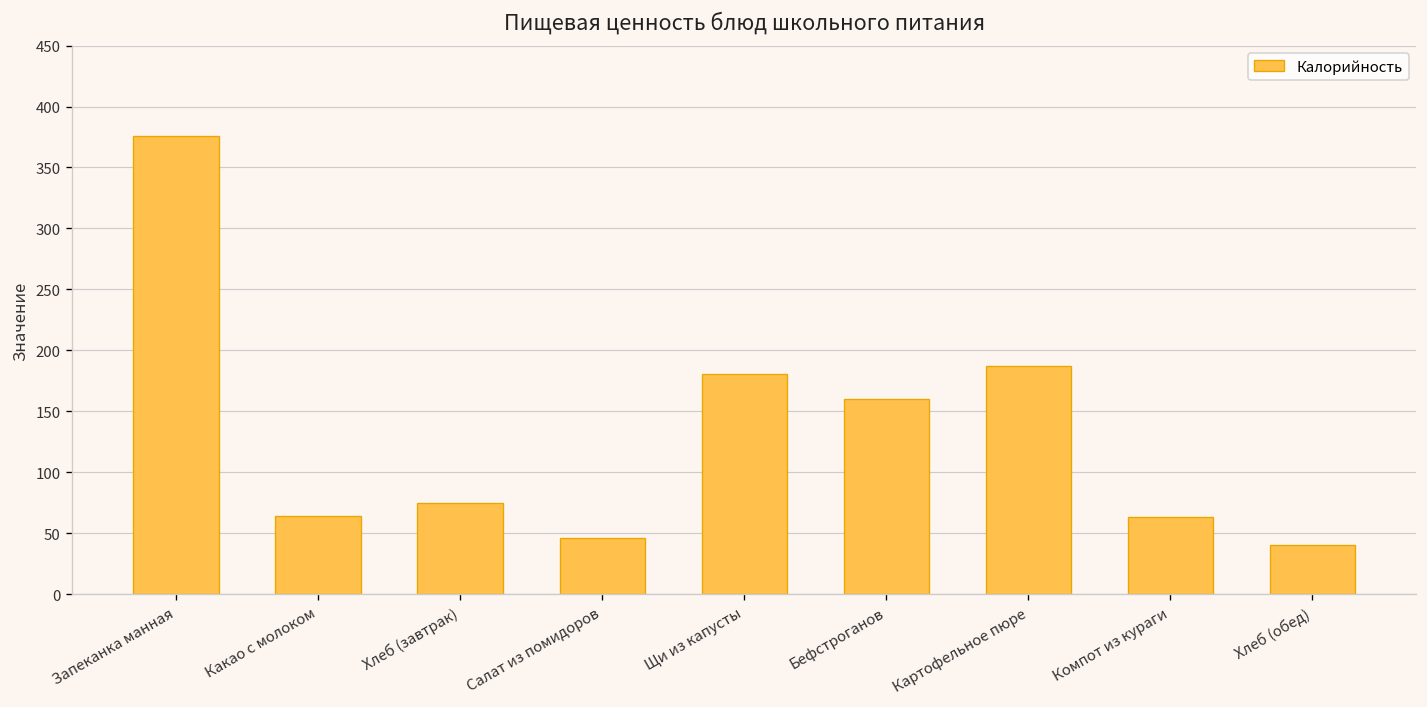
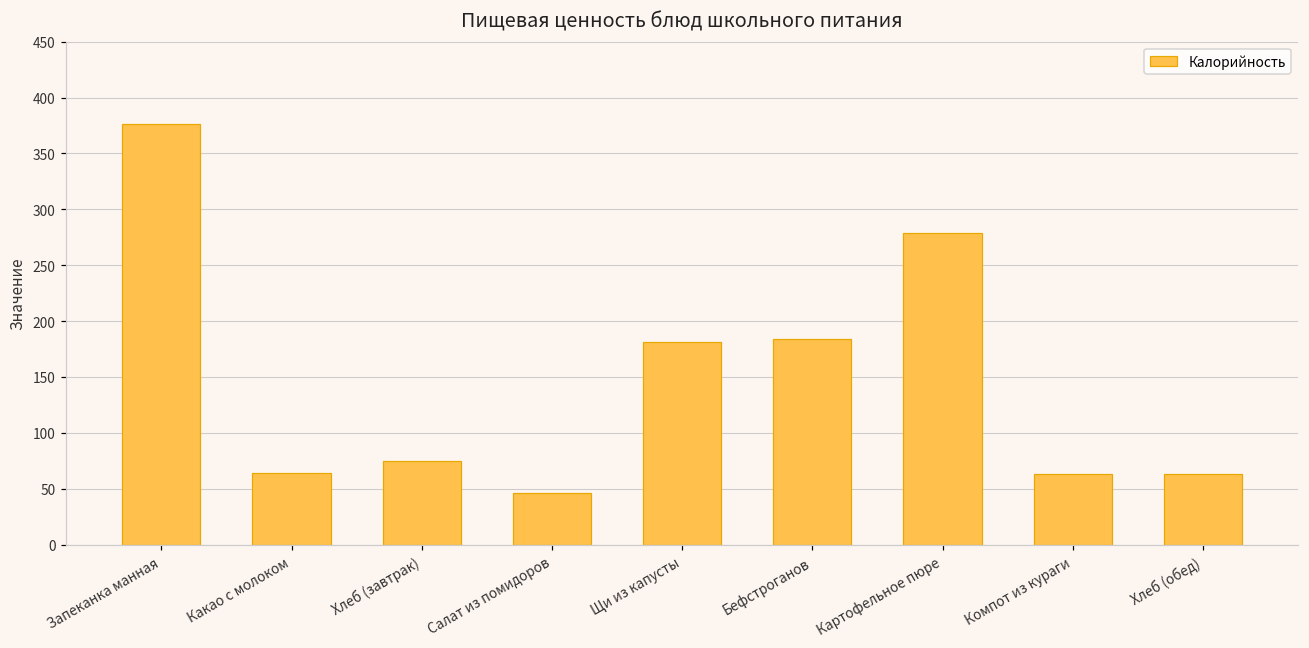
Бефстроганов: 160 -> 184
Картофельное пюре: 187 -> 279
Хлеб (обед): 40 -> 64
